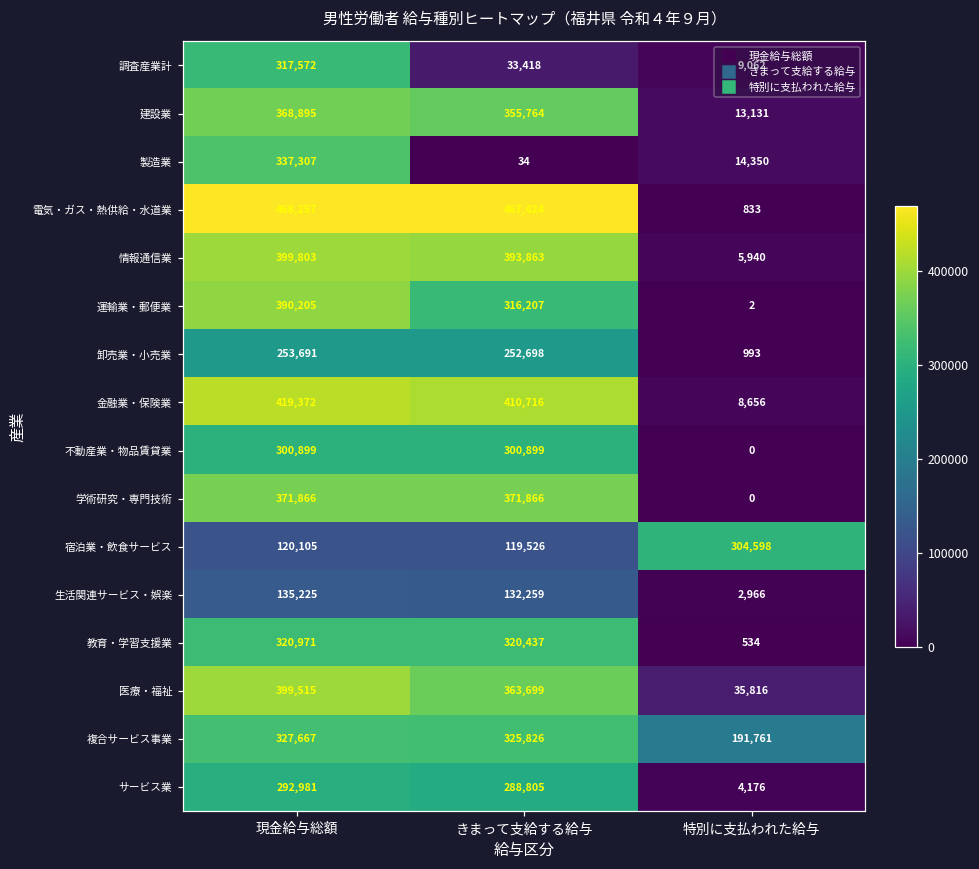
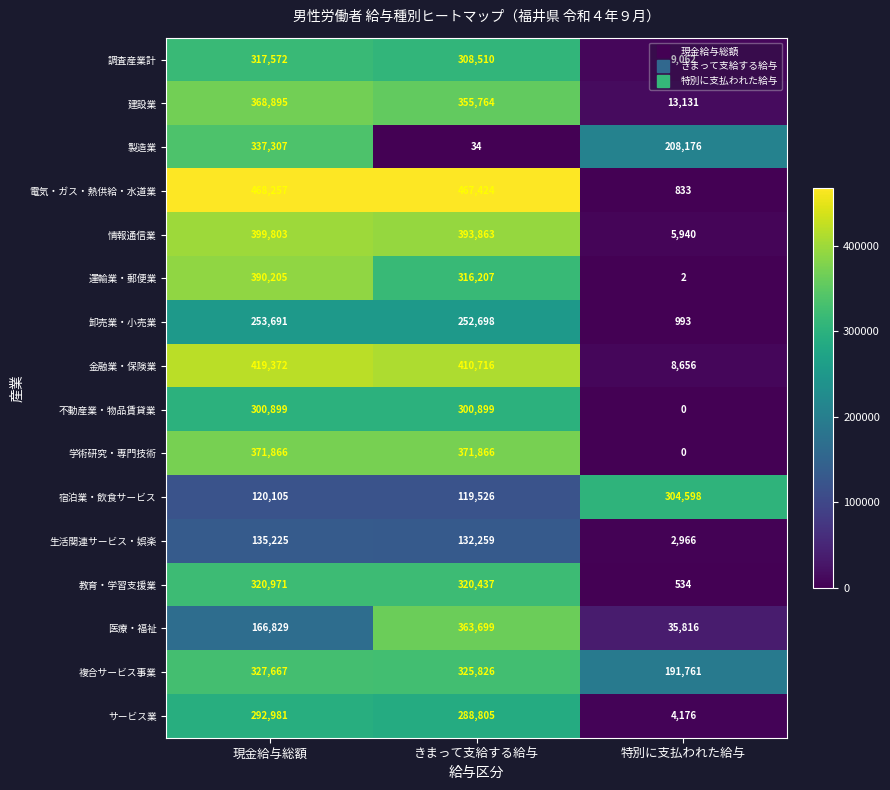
調査産業計, きまって支給する給与: 33,418 -> 308,510
製造業, 特別に支払われた給与: 14,350 -> 208,176
医療・福祉, 現金給与総額: 399,515 -> 166,829
